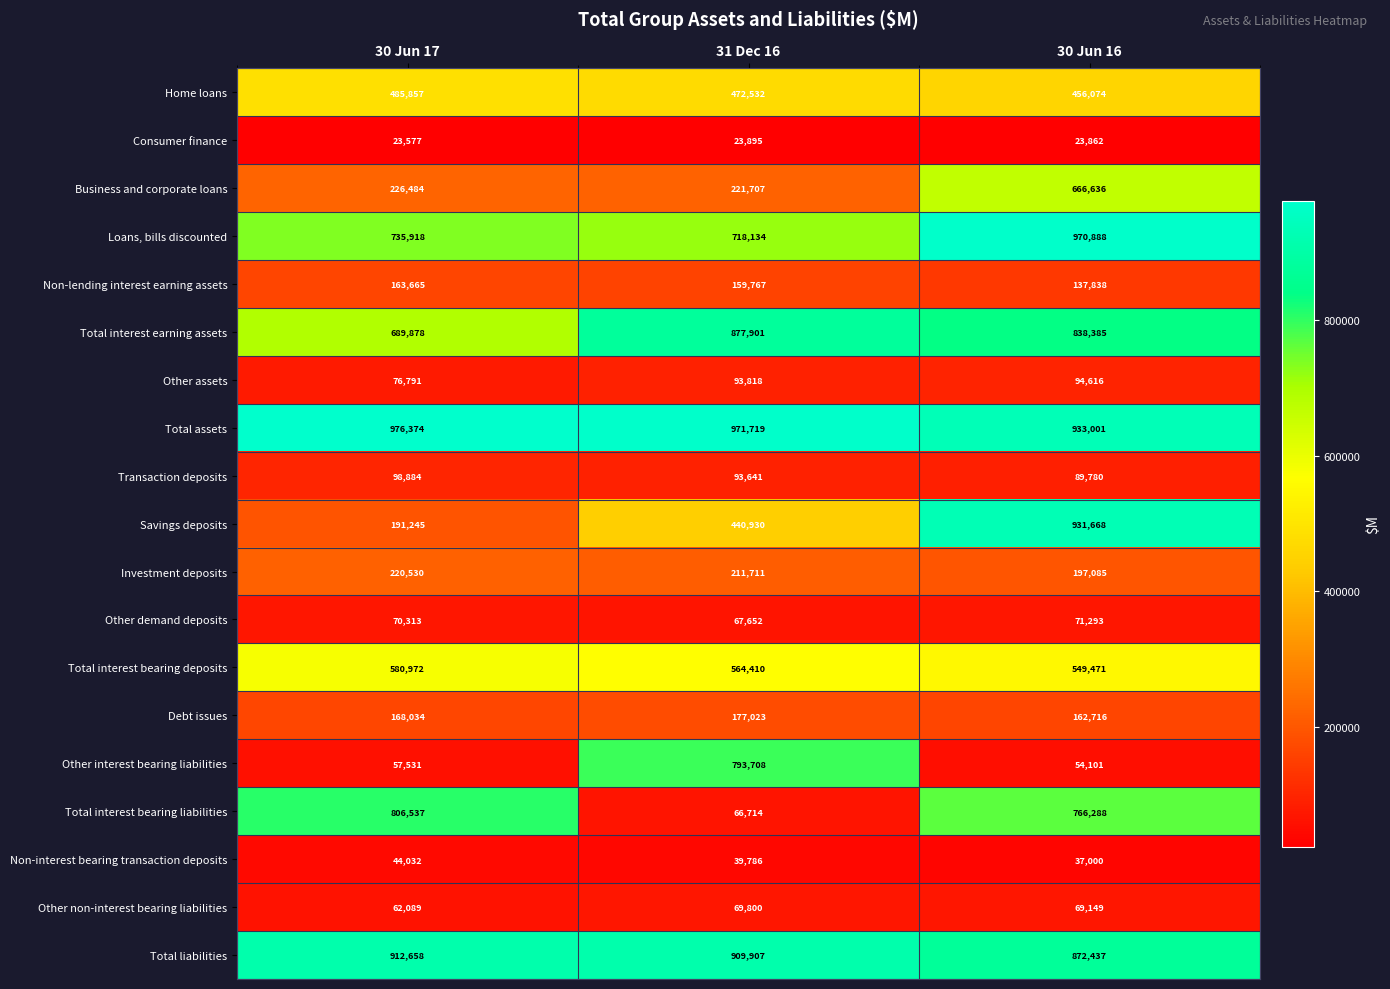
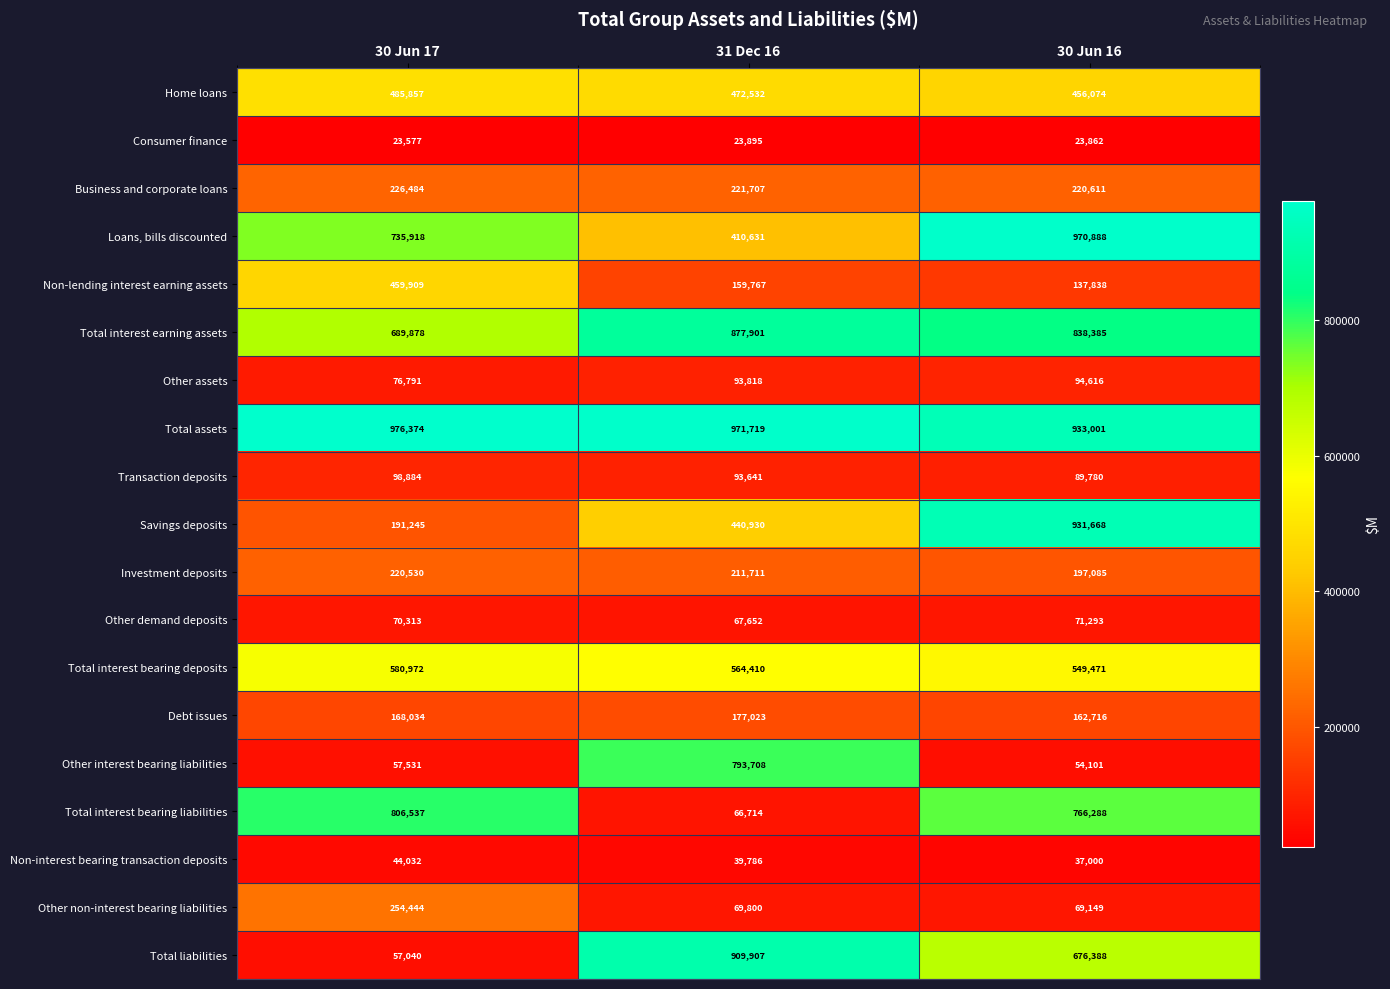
Business and corporate loans, 30 Jun 16: 666,636 -> 220,611
Loans, bills discounted, 31 Dec 16: 718,134 -> 410,631
Non-lending interest earning assets, 30 Jun 17: 163,665 -> 459,909
Other non-interest bearing liabilities, 30 Jun 17: 62,089 -> 254,444
Total liabilities, 30 Jun 17: 912,658 -> 57,040
Total liabilities, 30 Jun 16: 872,437 -> 676,388
